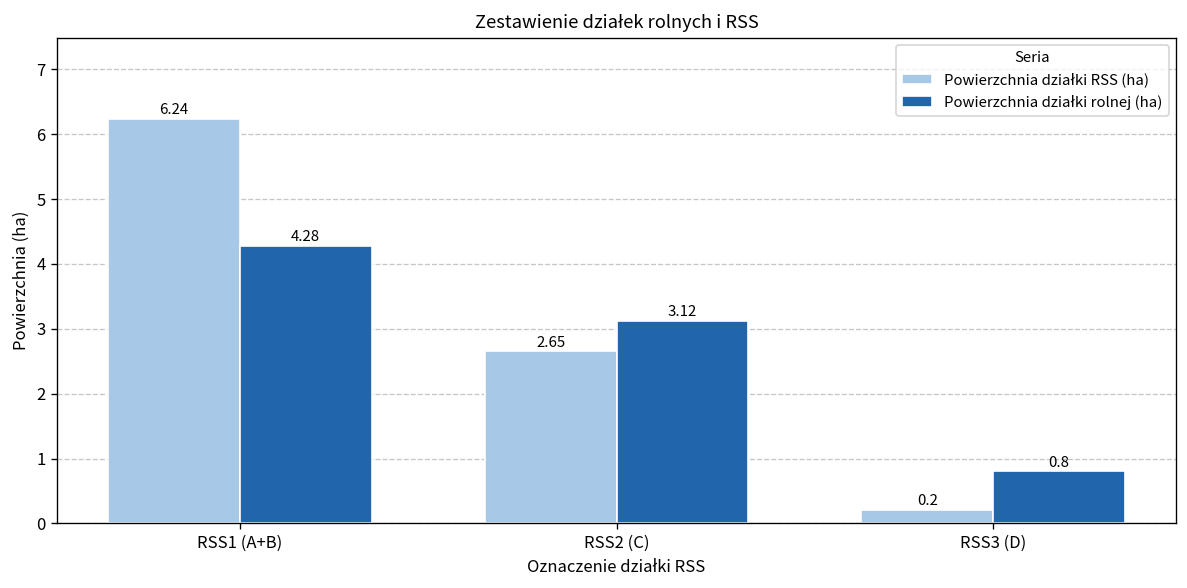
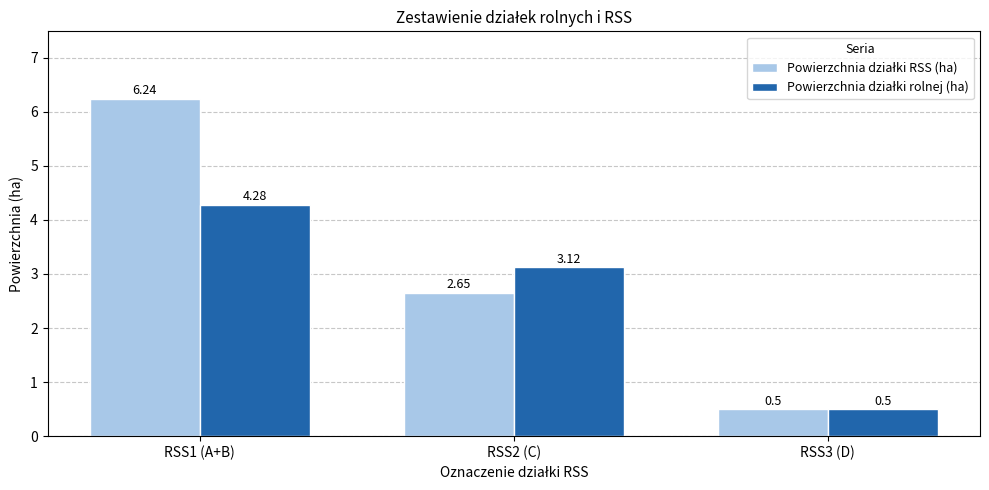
Powierzchnia działki RSS (ha), RSS3 (D): 0.2 -> 0.5
Powierzchnia działki rolnej (ha), RSS3 (D): 0.8 -> 0.5
